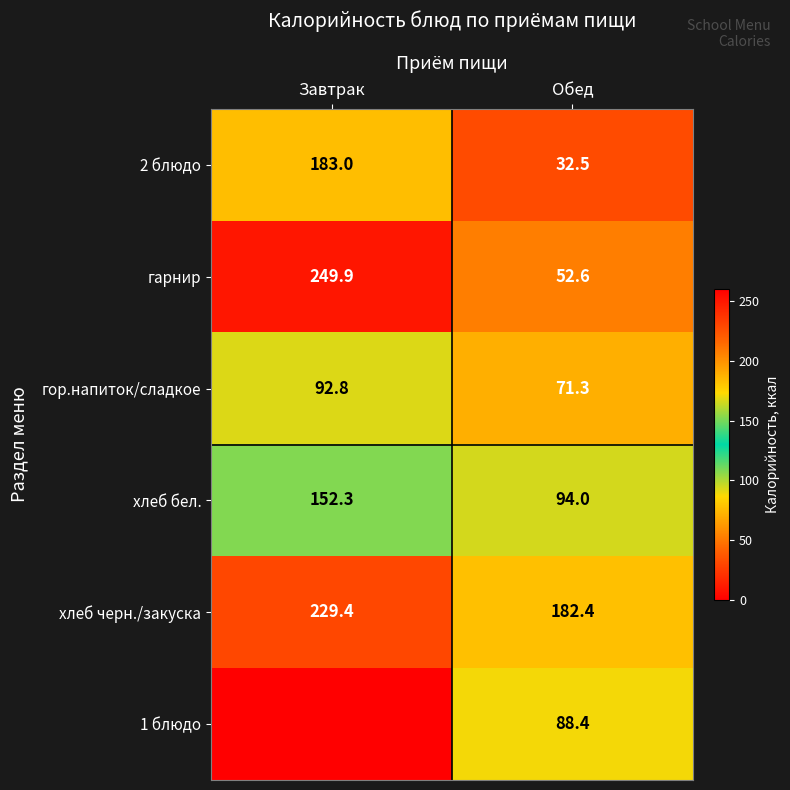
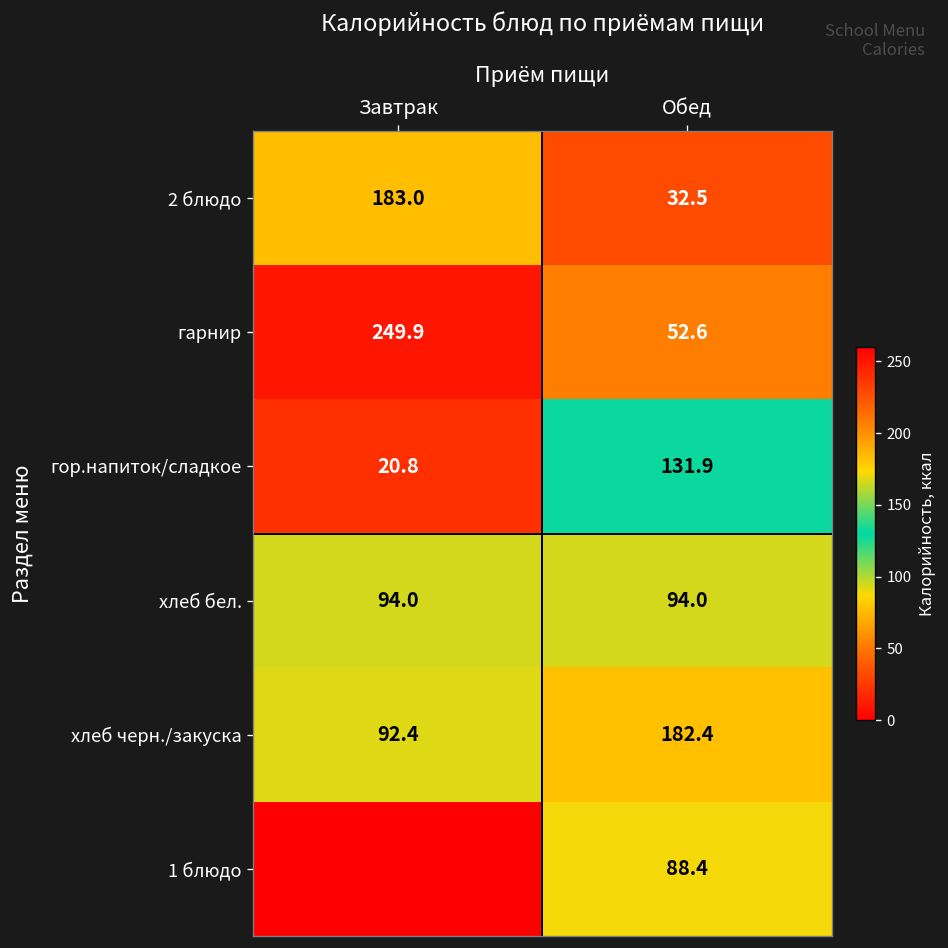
гор.напиток/сладкое, Завтрак: 92.8 -> 20.8
гор.напиток/сладкое, Обед: 71.3 -> 131.9
хлеб бел., Завтрак: 152.3 -> 94.0
хлеб черн./закуска, Завтрак: 229.4 -> 92.4
